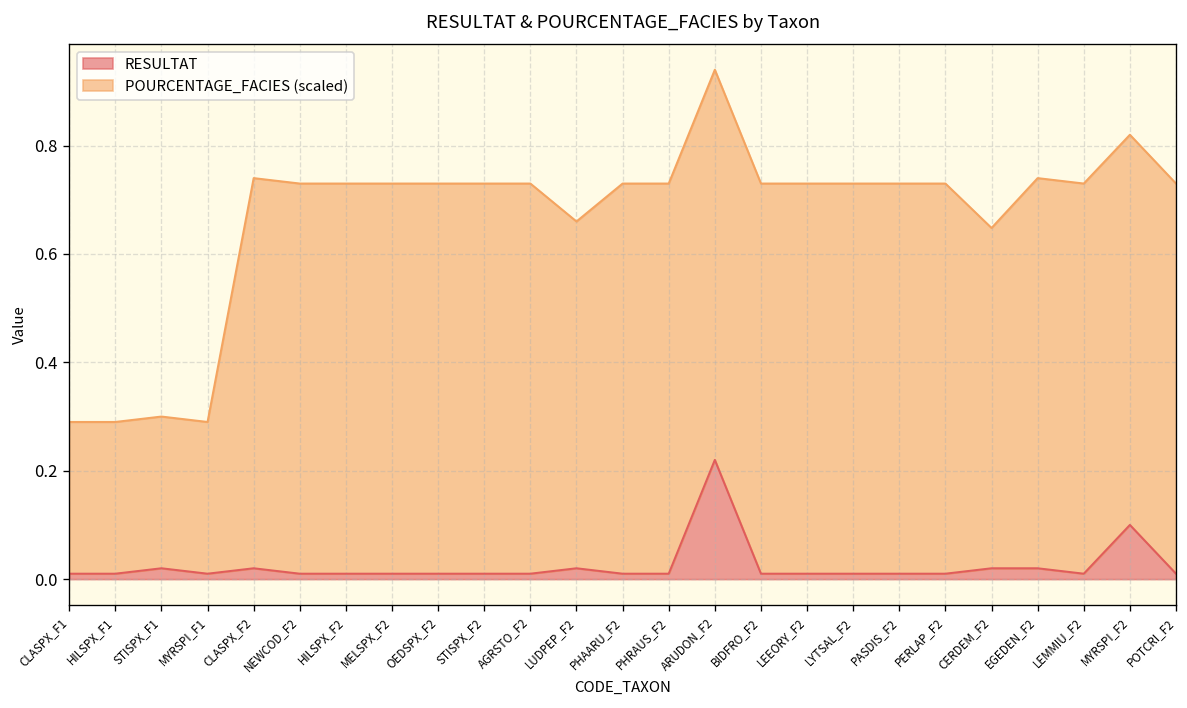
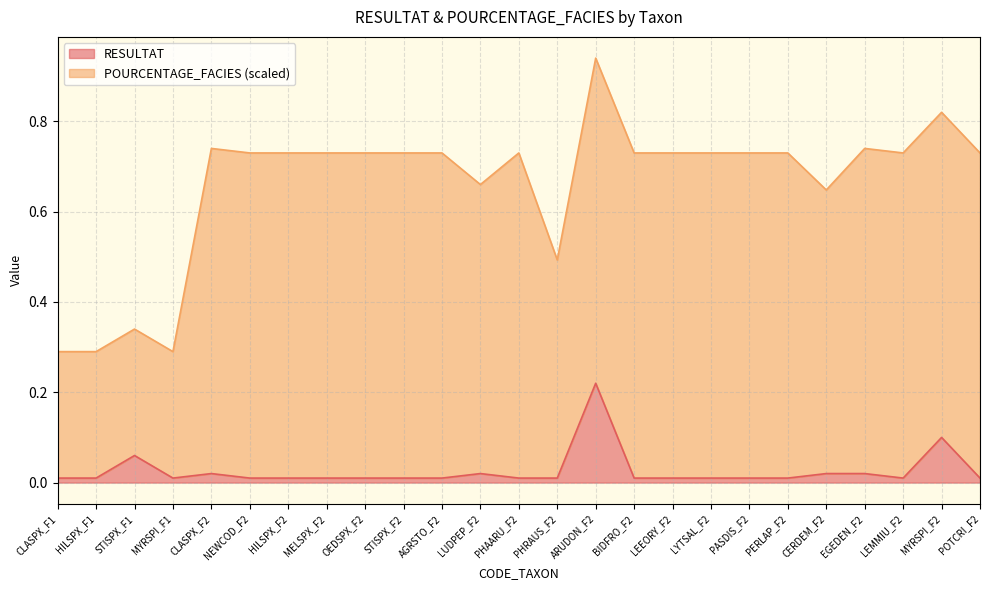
RESULTAT, STISPX_F1: 0.02 -> 0.06
POURCENTAGE_FACIES (scaled), PHRAUS_F2: 0.72 -> 0.48
